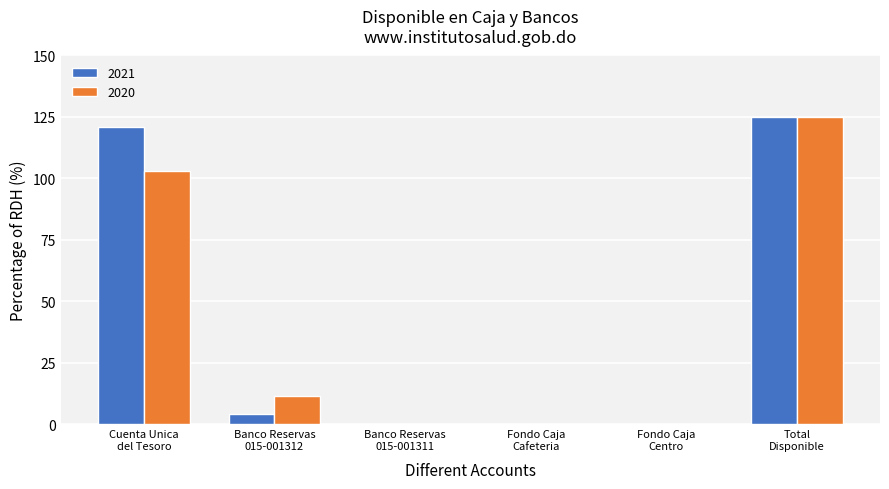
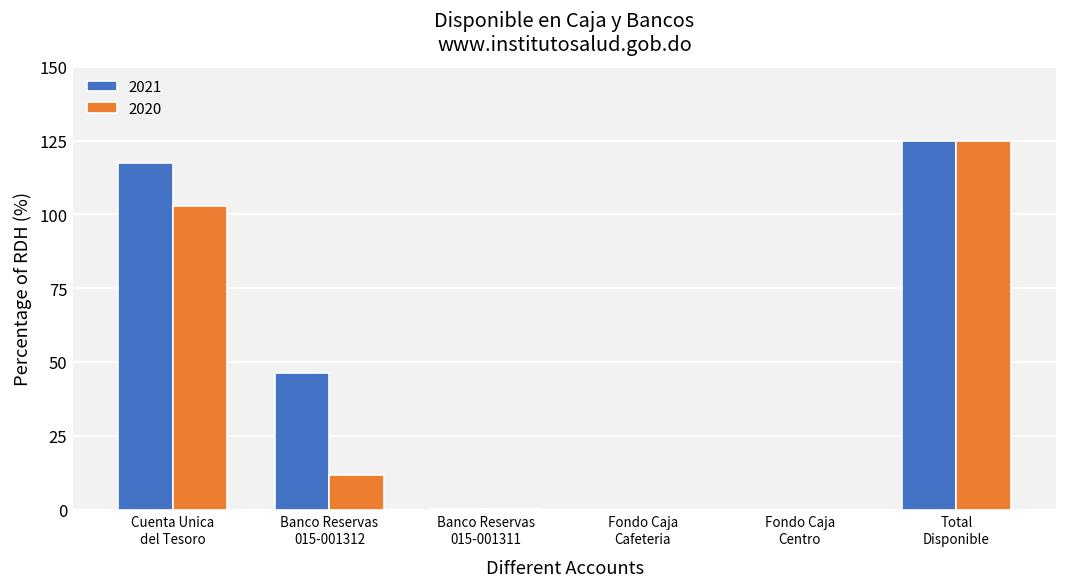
2021, Cuenta Unica del Tesoro: 121 -> 118
2021, Banco Reservas 015-001312: 4 -> 46
